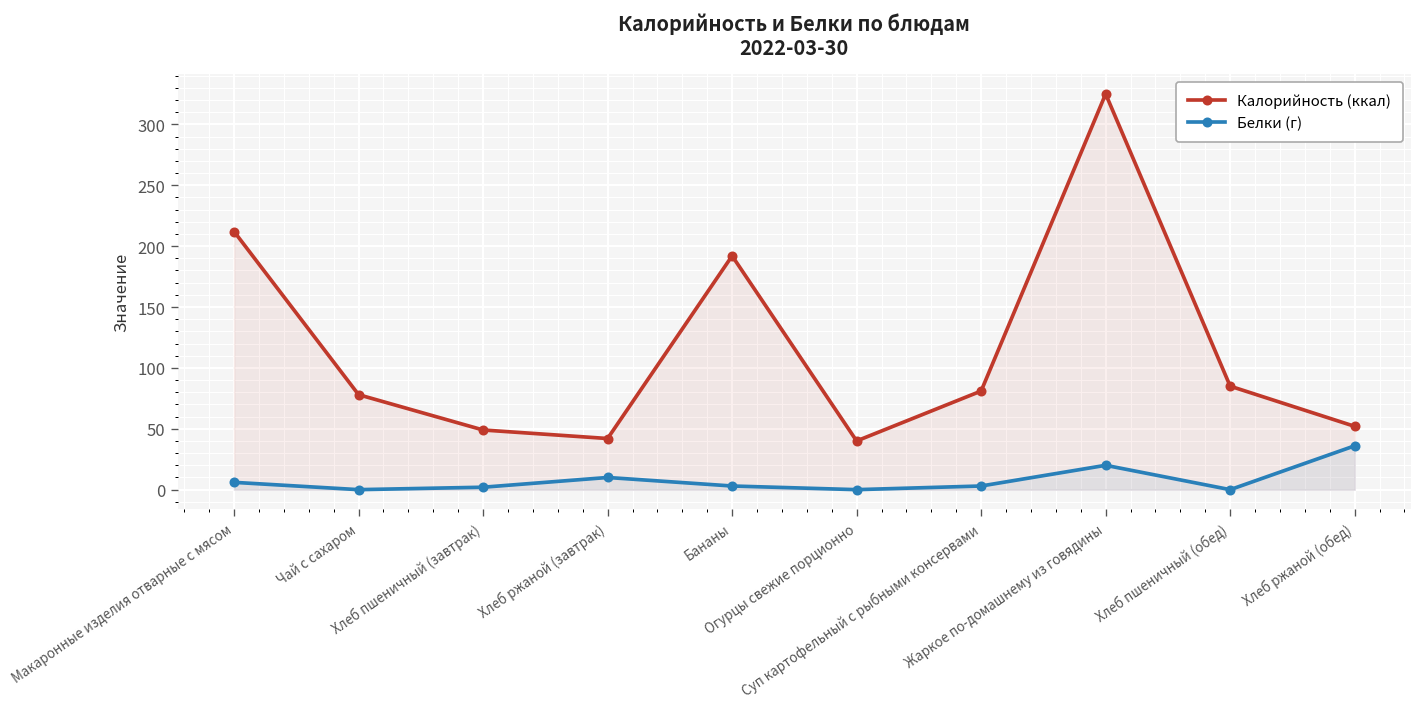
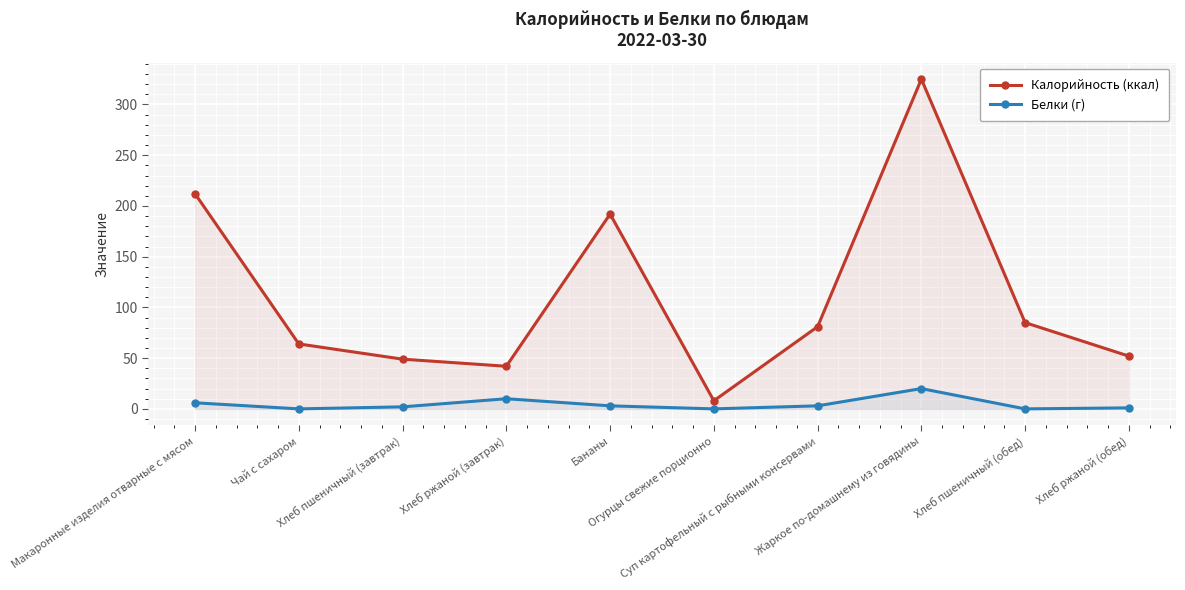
Калорийность (ккал), Чай с сахаром: 78 -> 64
Калорийность (ккал), Огурцы свежие порционно: 40 -> 8
Белки (г), Хлеб ржаной (обед): 36 -> 1
